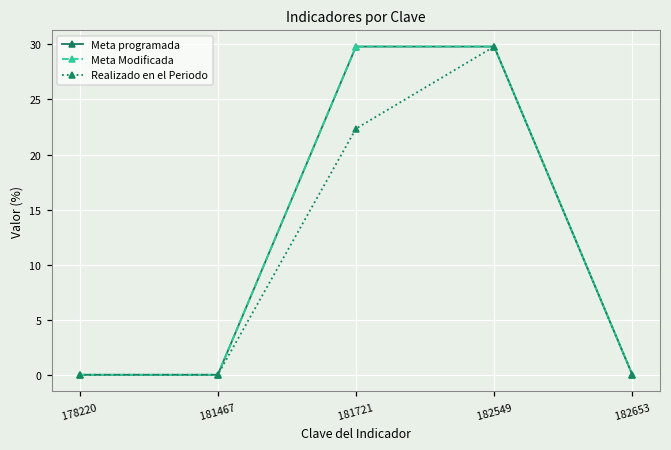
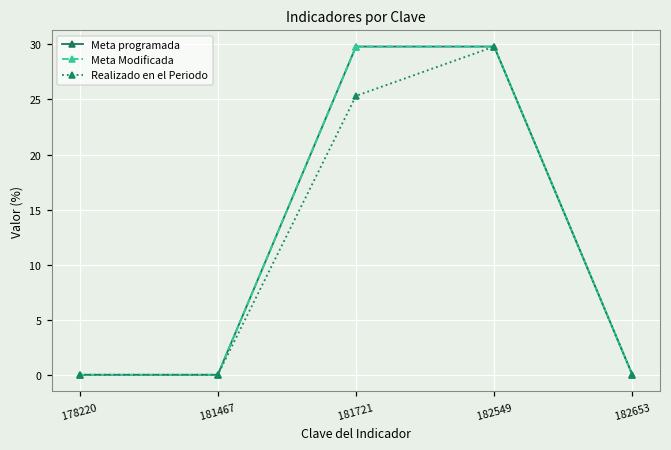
Realizado en el Periodo, 181721: 22.4 -> 25.3
